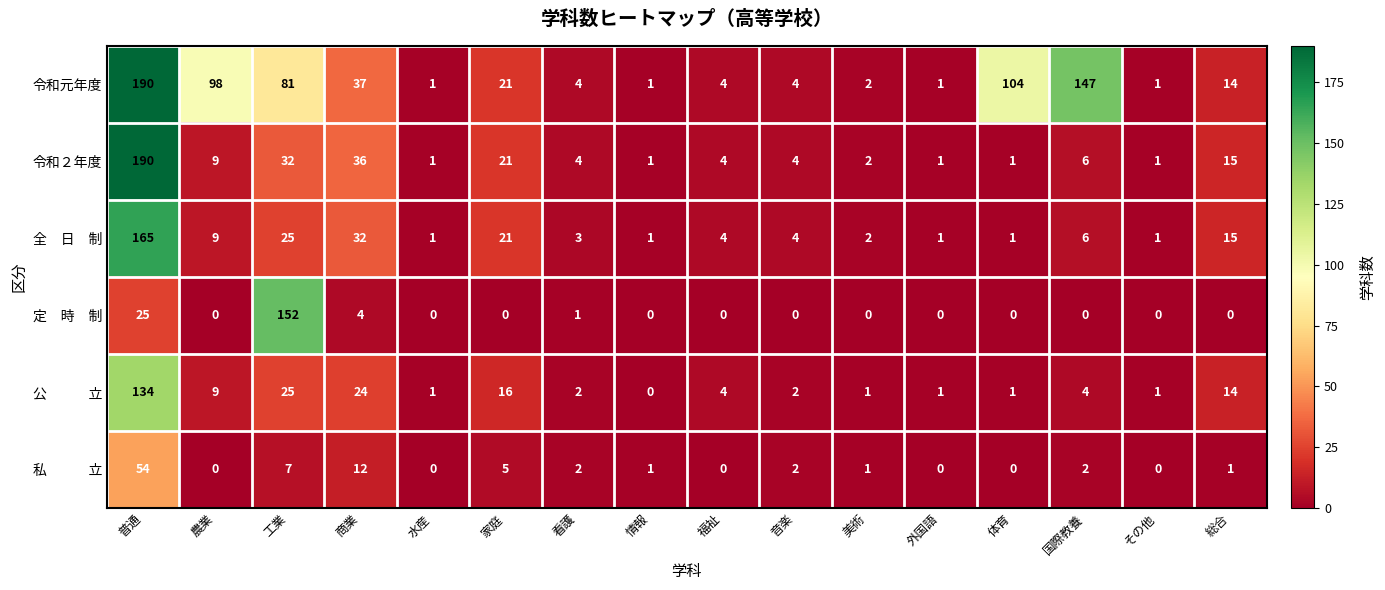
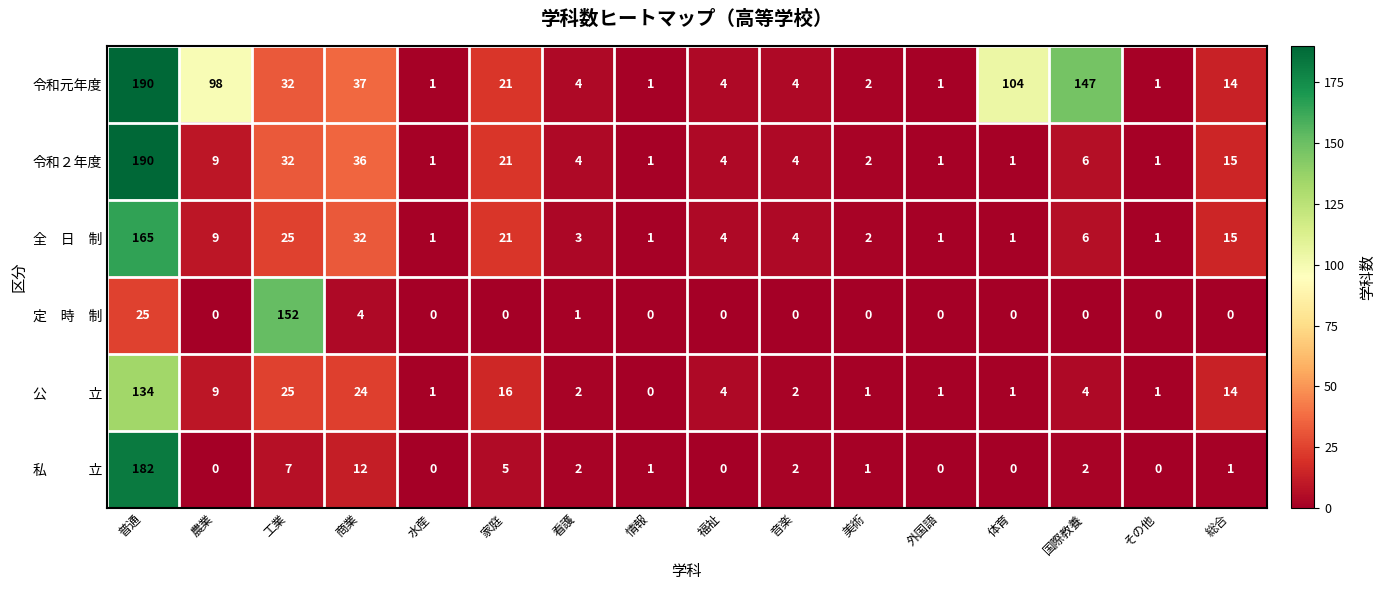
令和元年度, 工業: 81 -> 32
私 立, 普通: 54 -> 182
